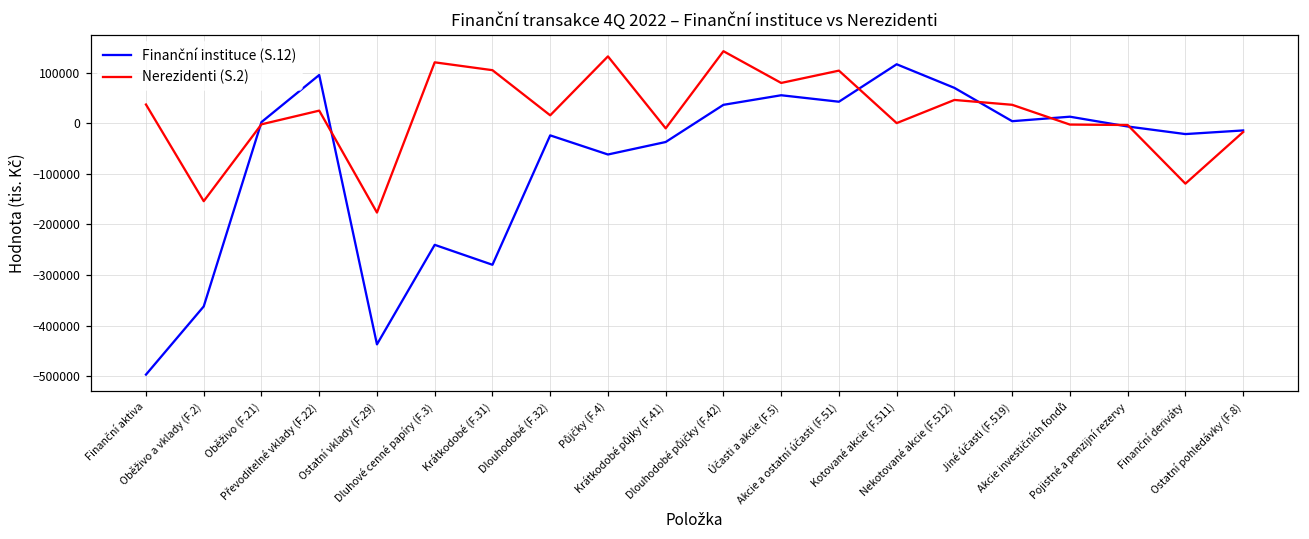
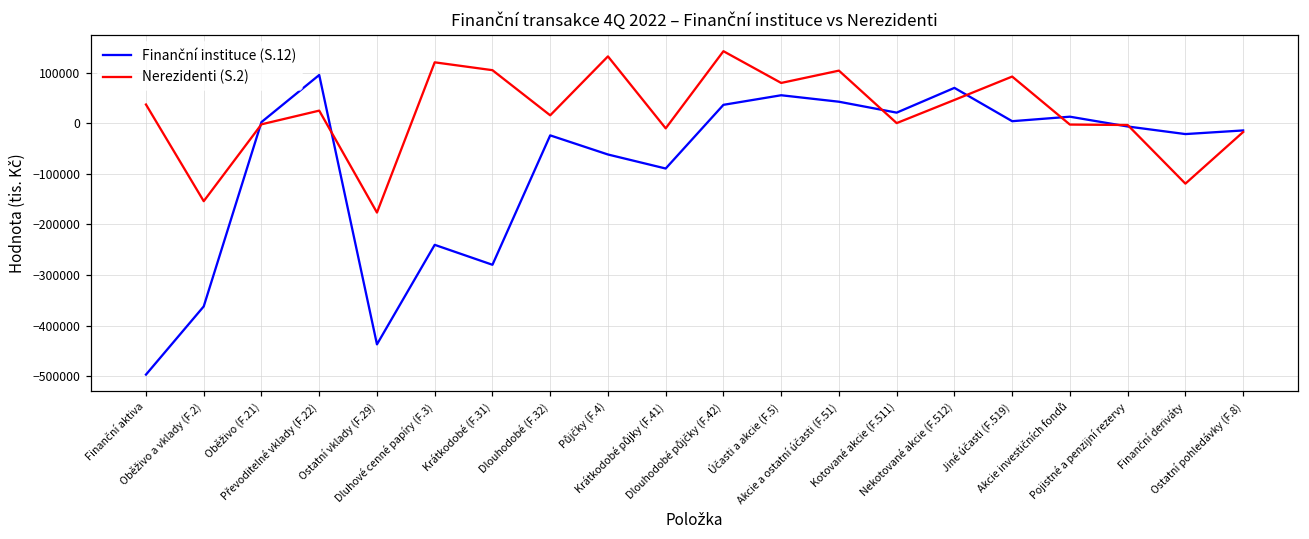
Finanční instituce (S.12), Krátkodobé půjky (F.41): -40000 -> -90000
Finanční instituce (S.12), Kotované akcie (F.511): 120000 -> 20000
Nerezidenti (S.2), Jiné účasti (F.519): 40000 -> 90000
